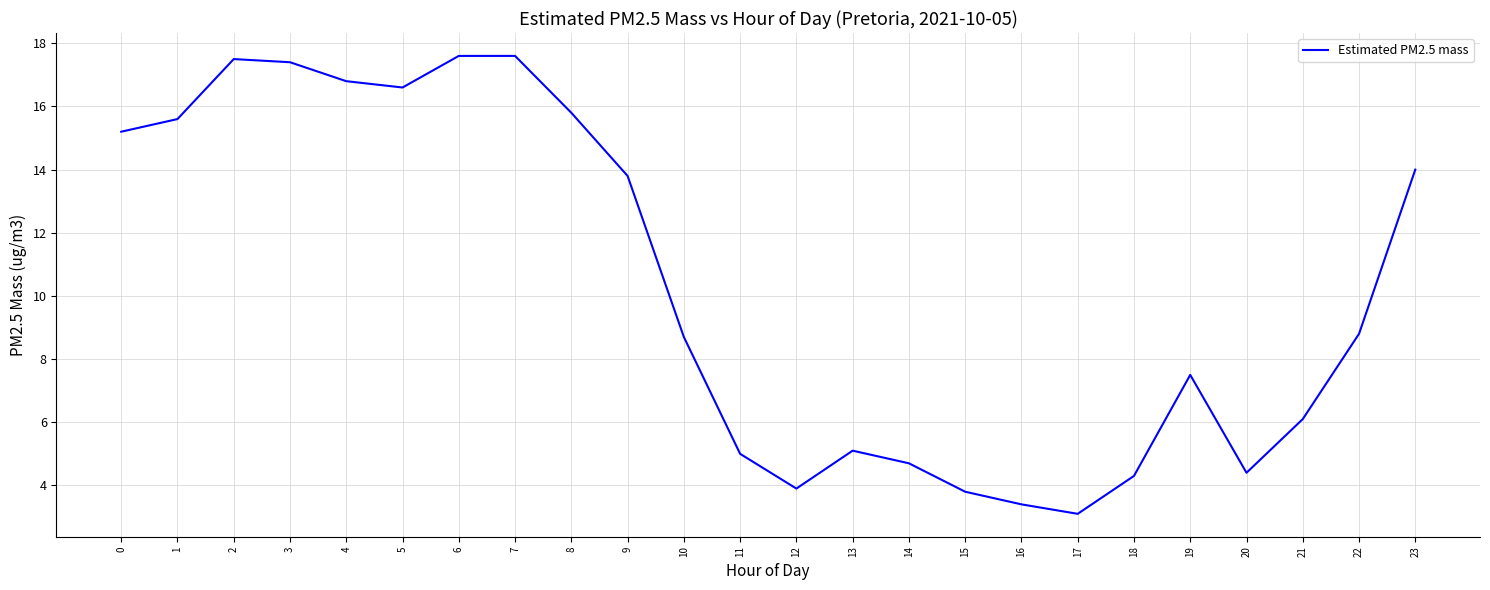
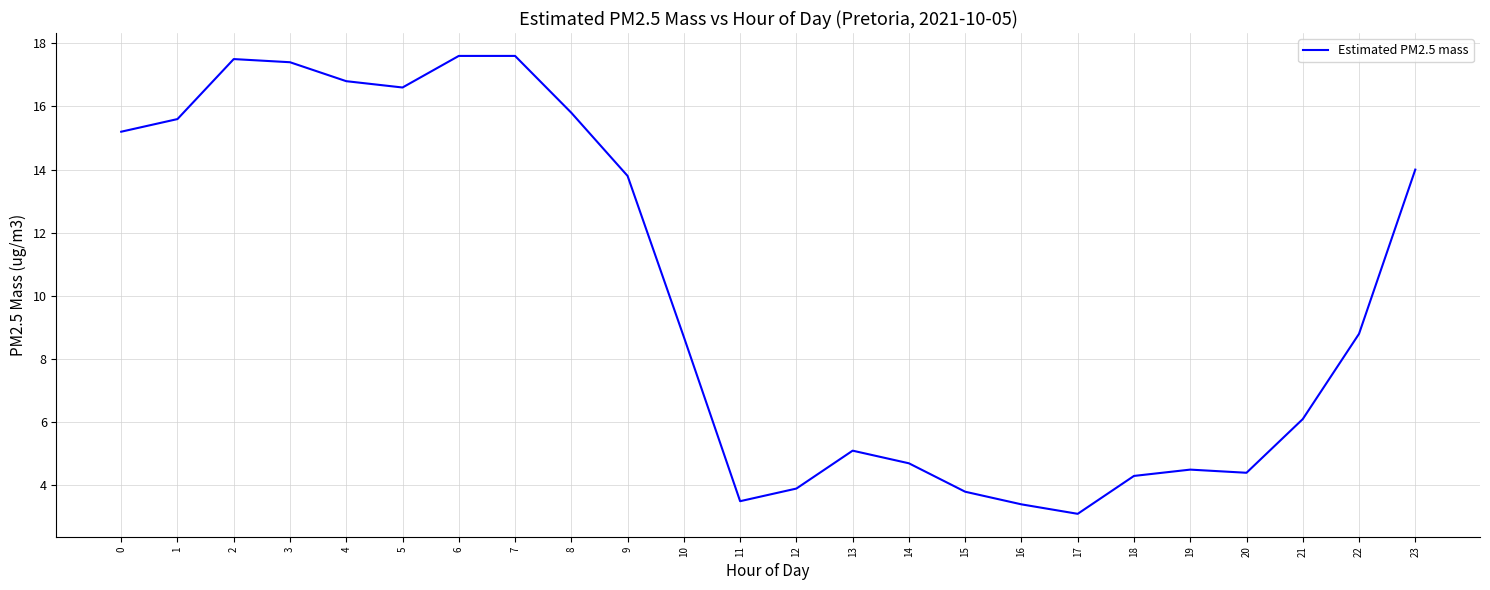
11: 5.0 -> 3.5
19: 7.5 -> 4.5
